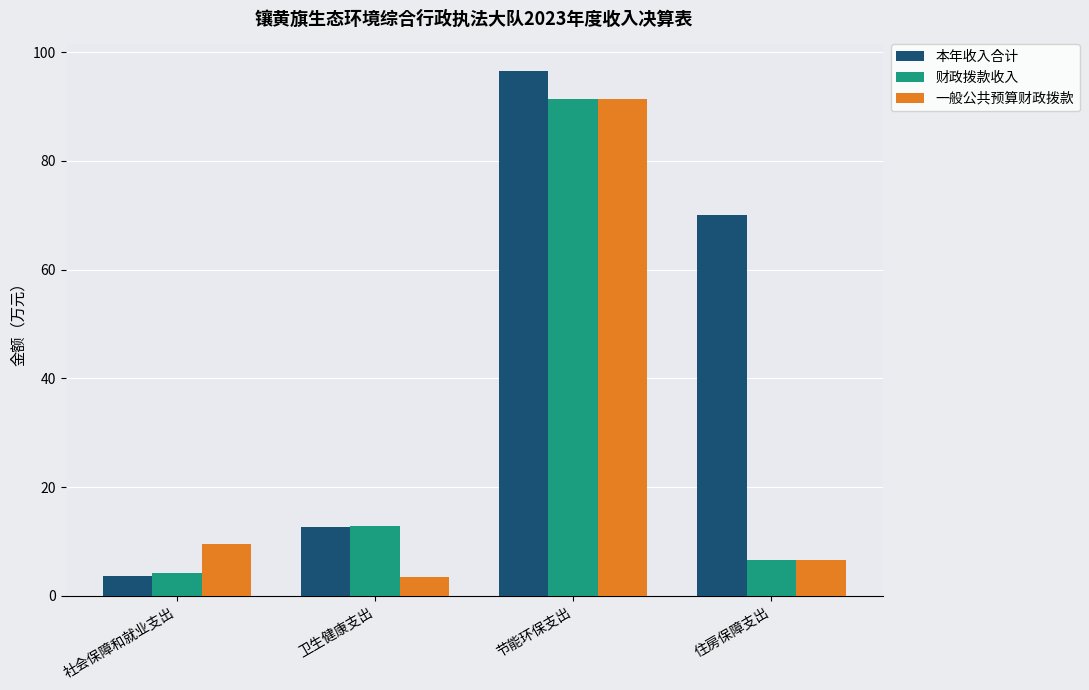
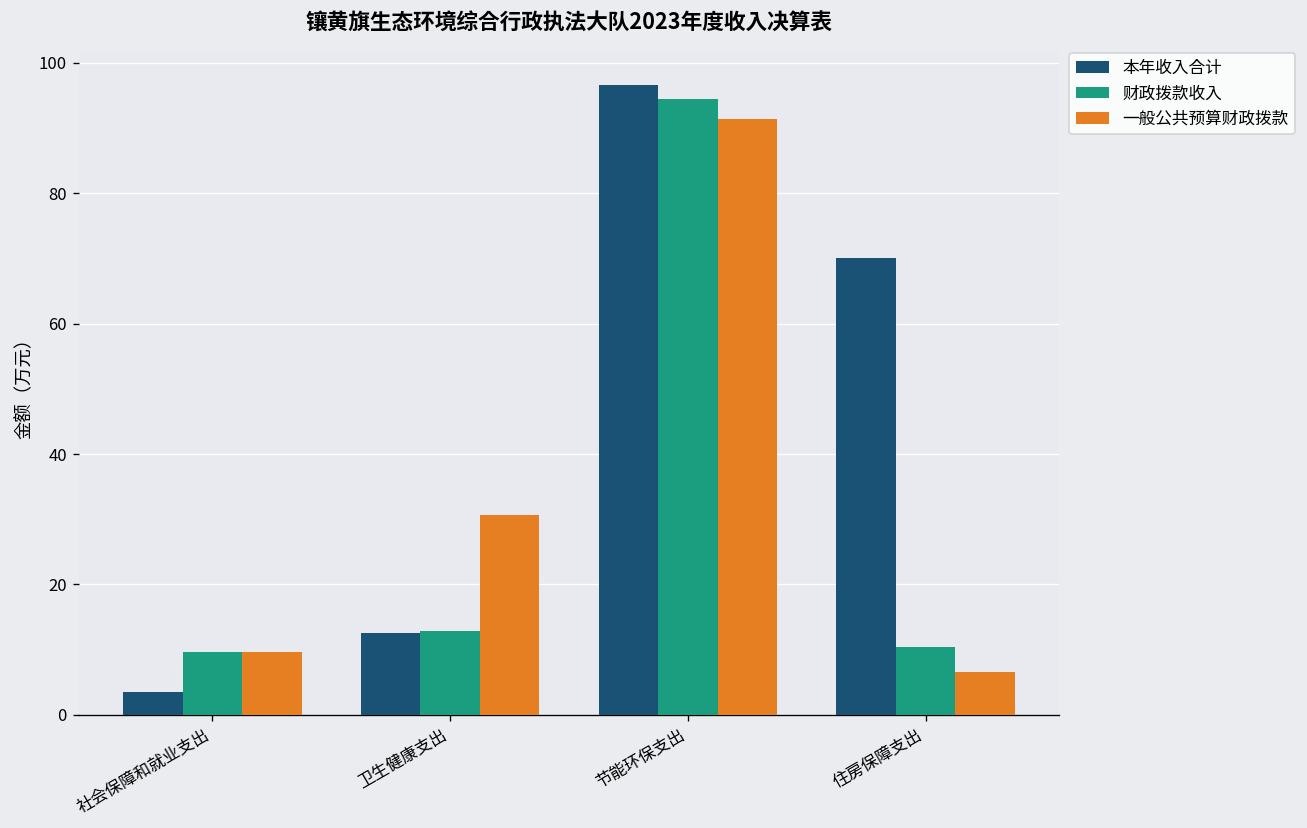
财政拨款收入, 社会保障和就业支出: 4 -> 10
一般公共预算财政拨款, 卫生健康支出: 4 -> 31
财政拨款收入, 节能环保支出: 91 -> 94
财政拨款收入, 住房保障支出: 7 -> 10
